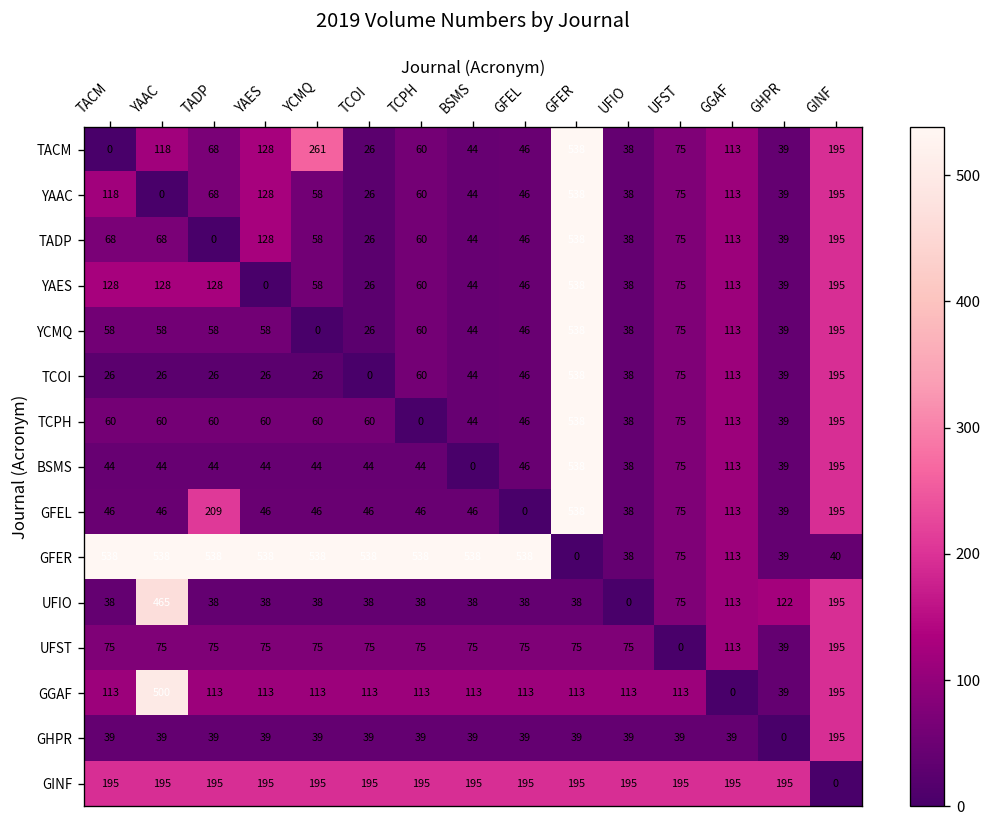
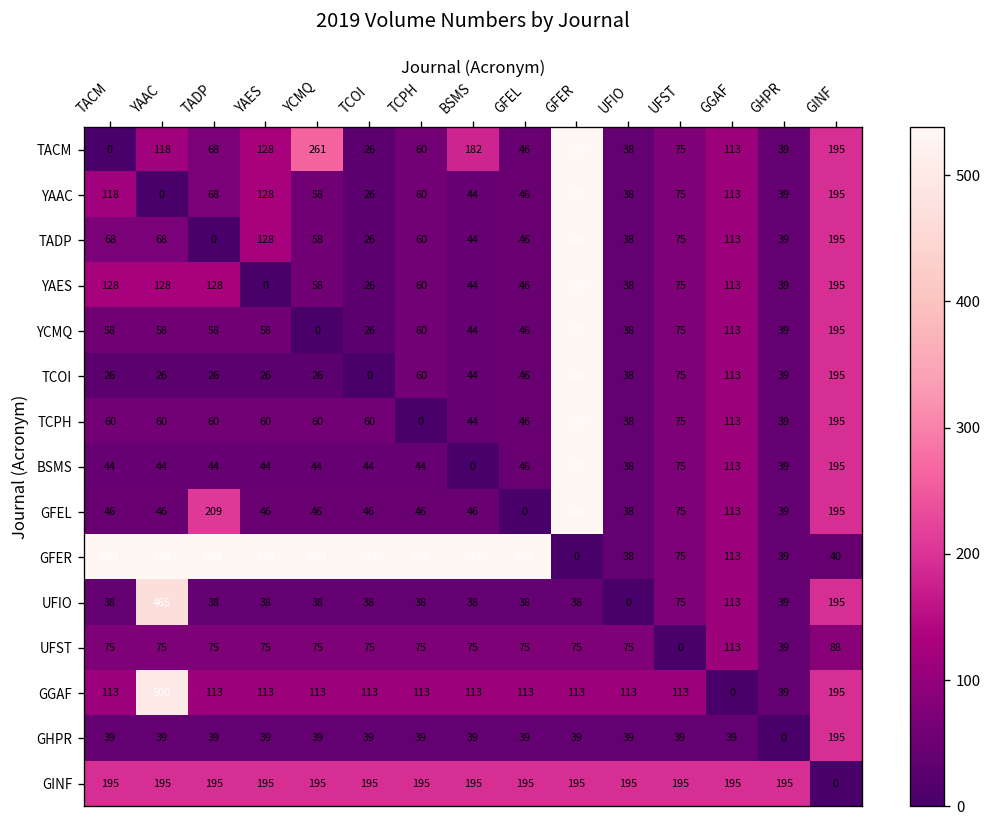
TACM, BSMS: 44 -> 182
UFIO, GHPR: 122 -> 39
UFST, GINF: 195 -> 88
